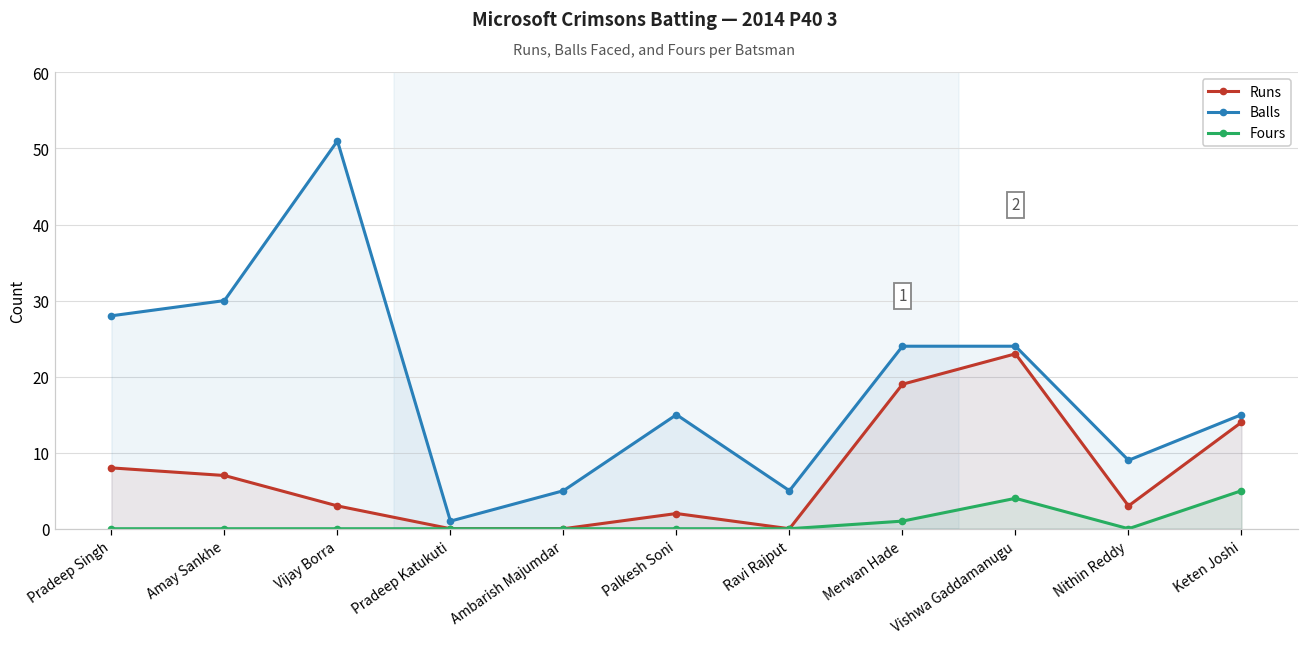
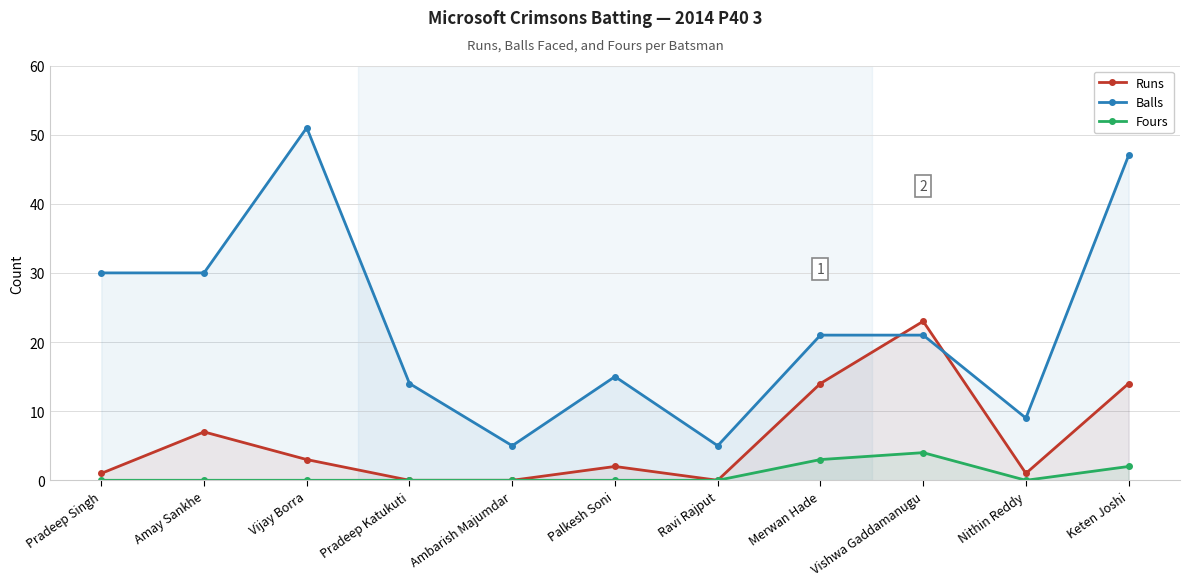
Runs, Pradeep Singh: 8 -> 1
Balls, Pradeep Singh: 28 -> 30
Balls, Pradeep Katukuti: 1 -> 14
Runs, Merwan Hade: 19 -> 14
Balls, Merwan Hade: 24 -> 21
Fours, Merwan Hade: 1 -> 3
Balls, Vishwa Gaddamanugu: 24 -> 21
Runs, Nithin Reddy: 3 -> 1
Balls, Keten Joshi: 15 -> 47
Fours, Keten Joshi: 5 -> 2
